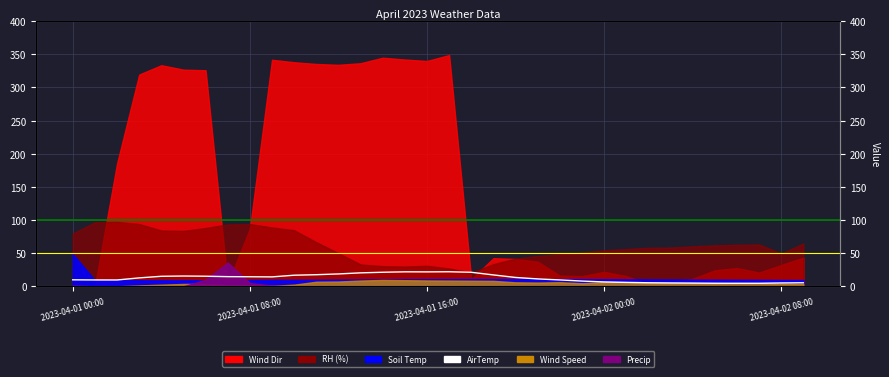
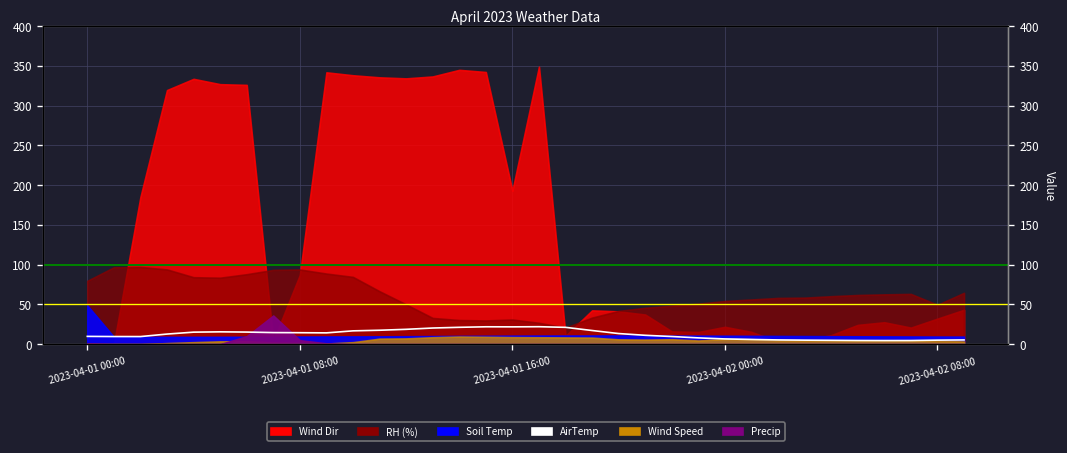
Wind Dir, 2023-04-01 16:00: 340 -> 190
